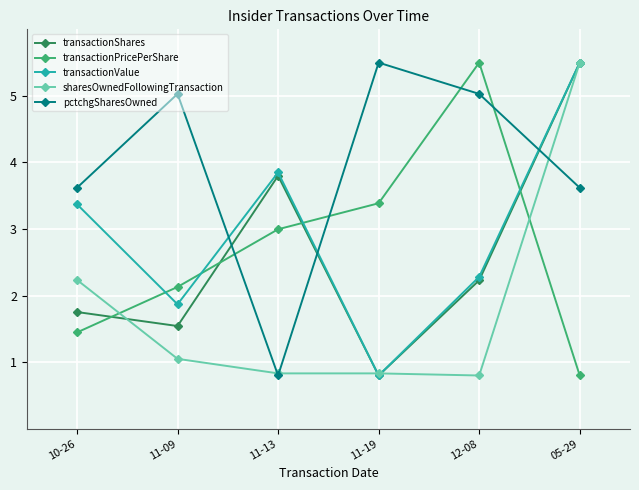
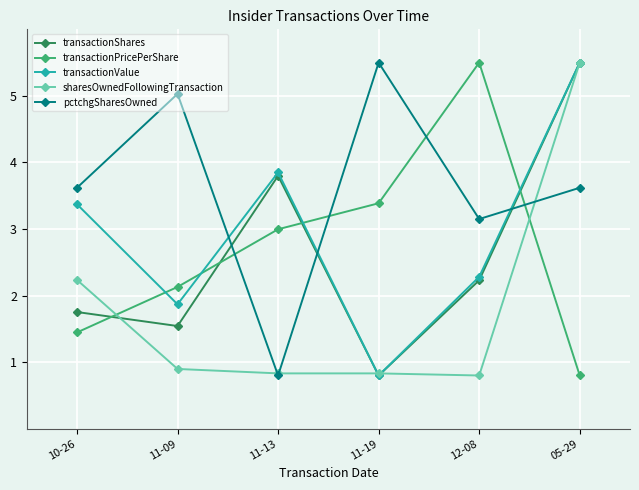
sharesOwnedFollowingTransaction, 11-09: 1.1 -> 0.9
pctchgSharesOwned, 12-08: 5.0 -> 3.2
